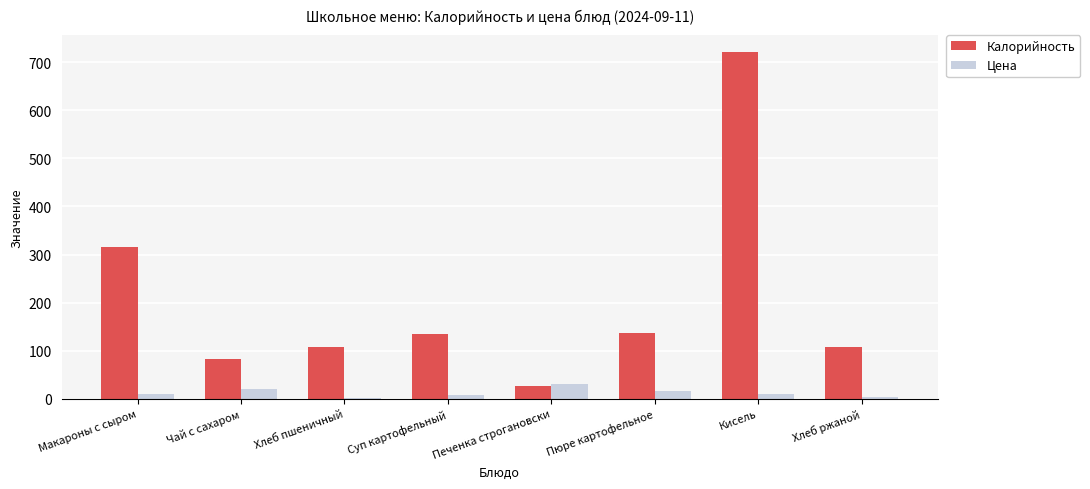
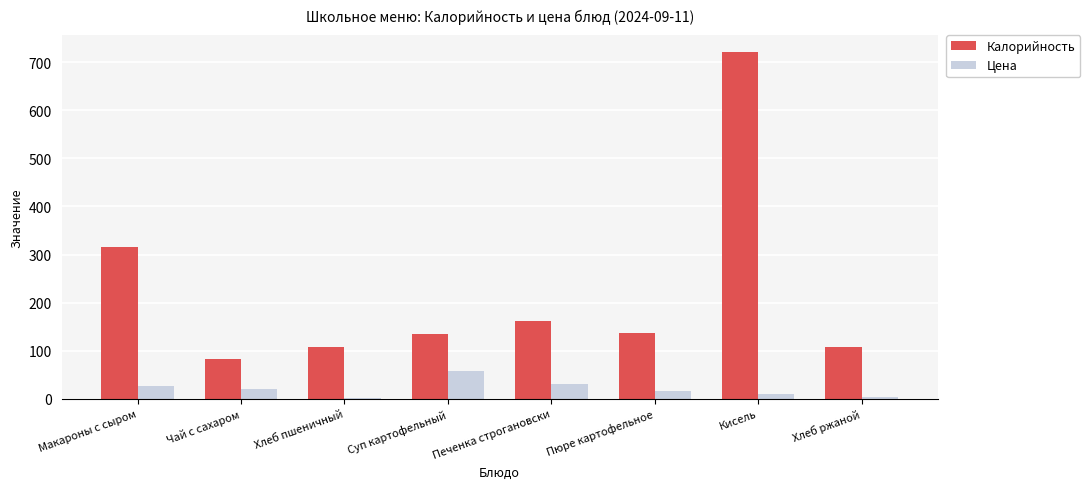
Цена, Макароны с сыром: 10 -> 30
Цена, Суп картофельный: 10 -> 60
Калорийность, Печенка строгановски: 30 -> 160
